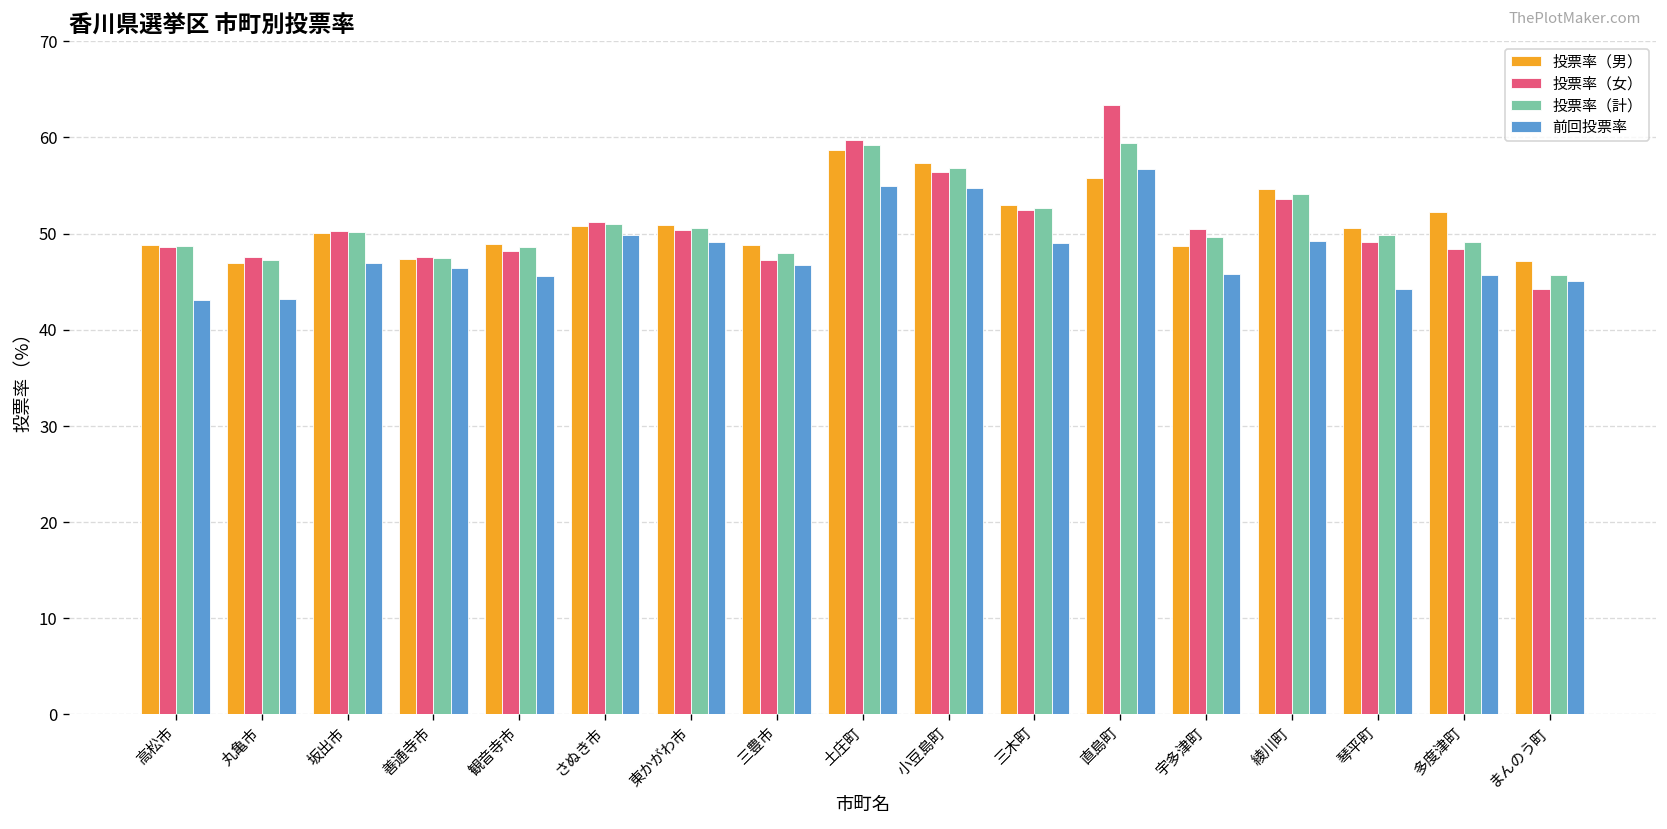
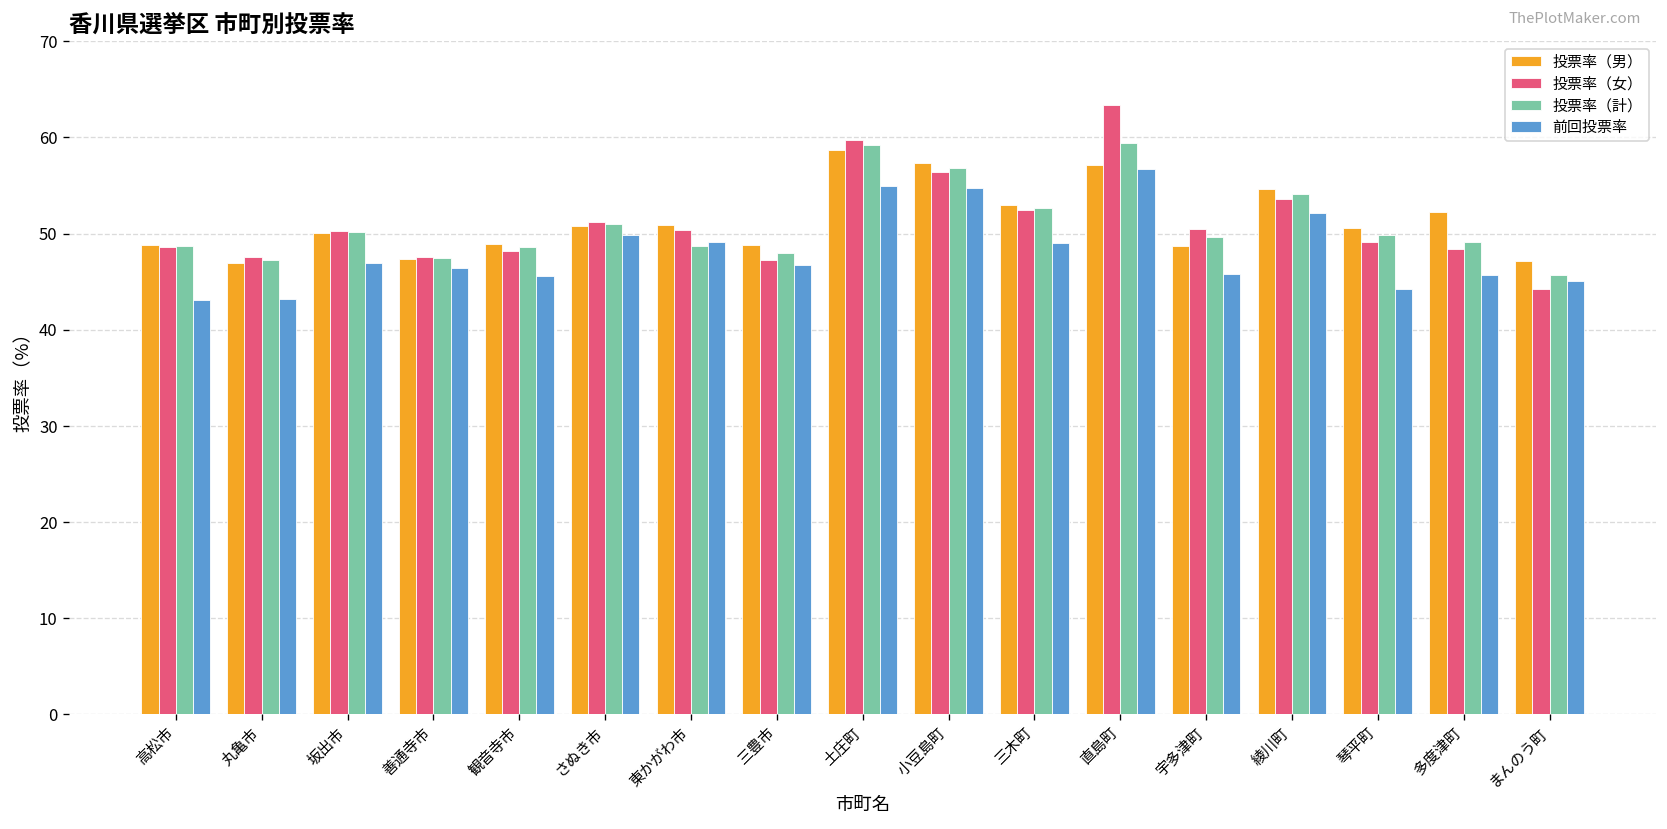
投票率（計）, 東かがわ市: 51 -> 49
投票率（男）, 直島町: 56 -> 57
前回投票率, 綾川町: 49 -> 52
